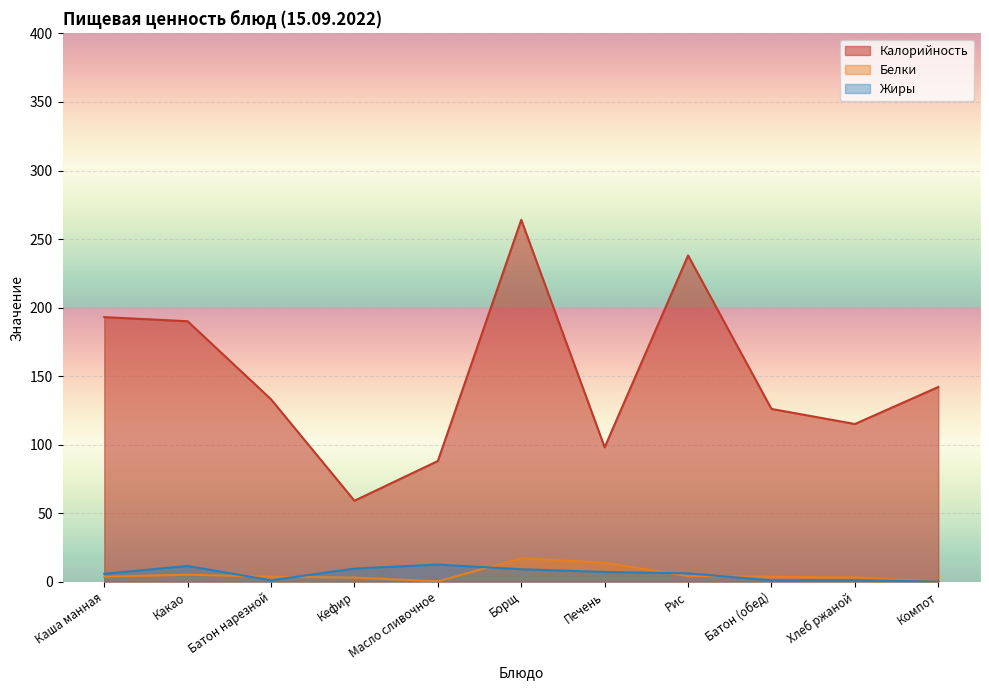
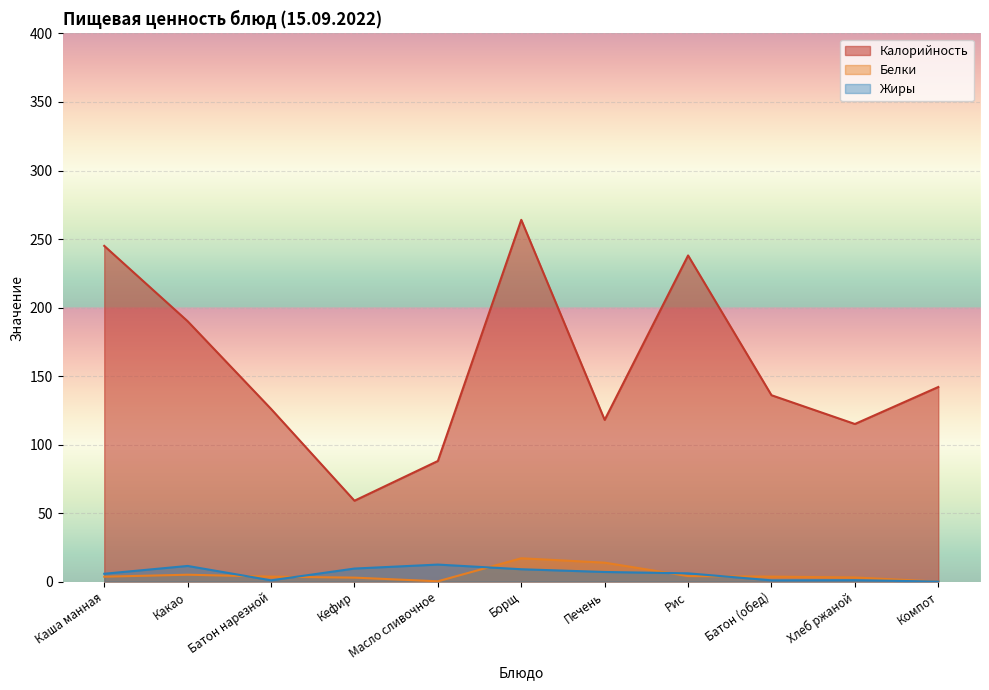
Калорийность, Каша манная: 193 -> 245
Калорийность, Батон нарезной: 133 -> 126
Калорийность, Печень: 98 -> 118
Калорийность, Батон (обед): 126 -> 136
